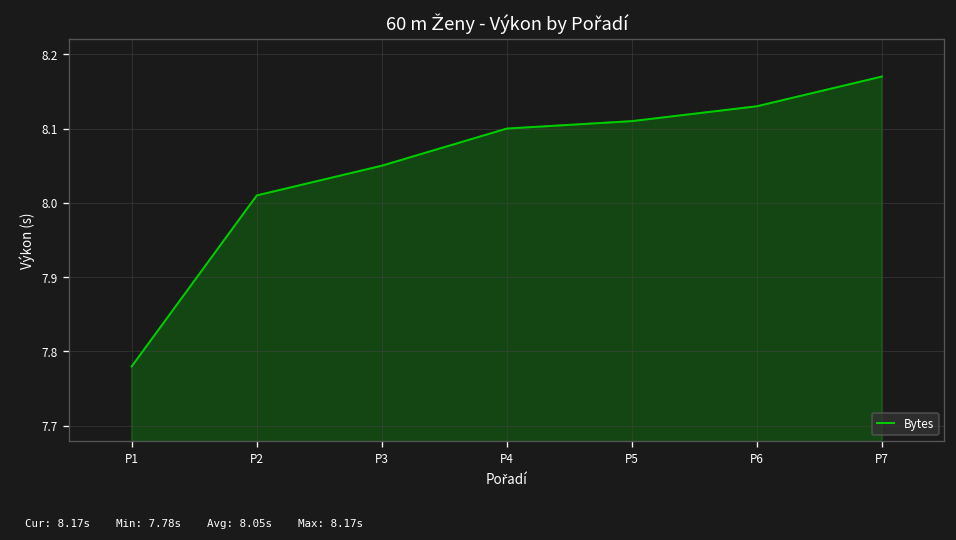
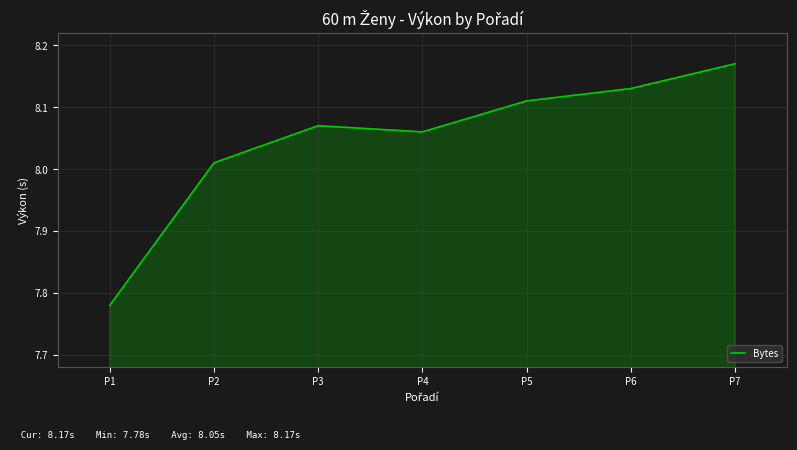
P3: 8.05 -> 8.07
P4: 8.10 -> 8.06
